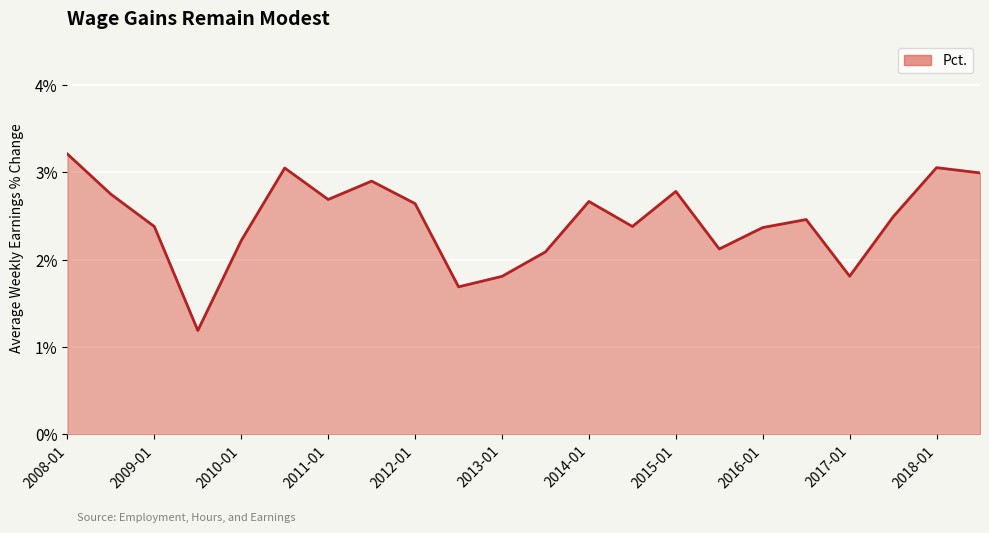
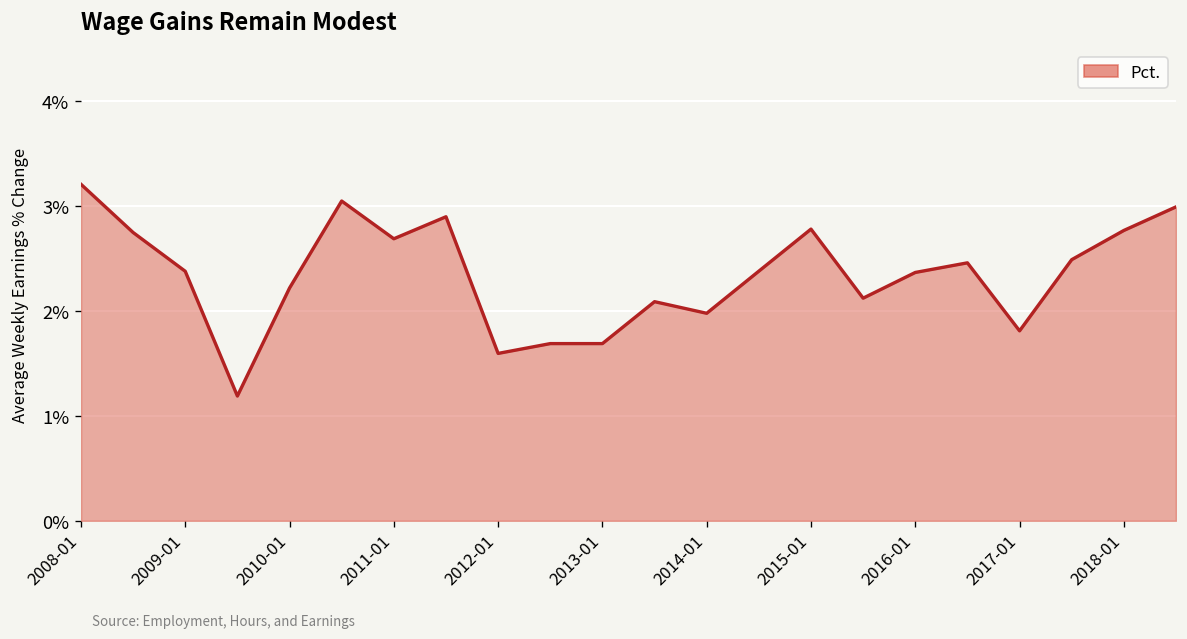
2012-01: 2.6% -> 1.6%
2013-01: 1.8% -> 1.7%
2014-01: 2.7% -> 2.0%
2018-01: 3.1% -> 2.8%
